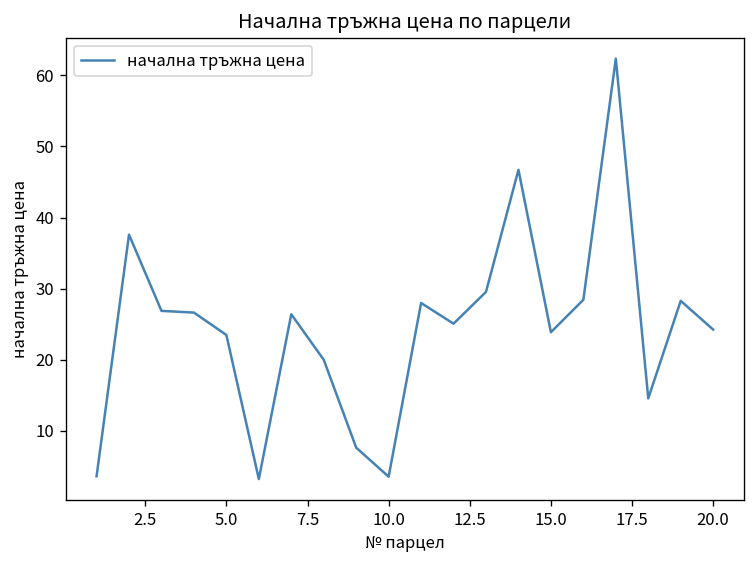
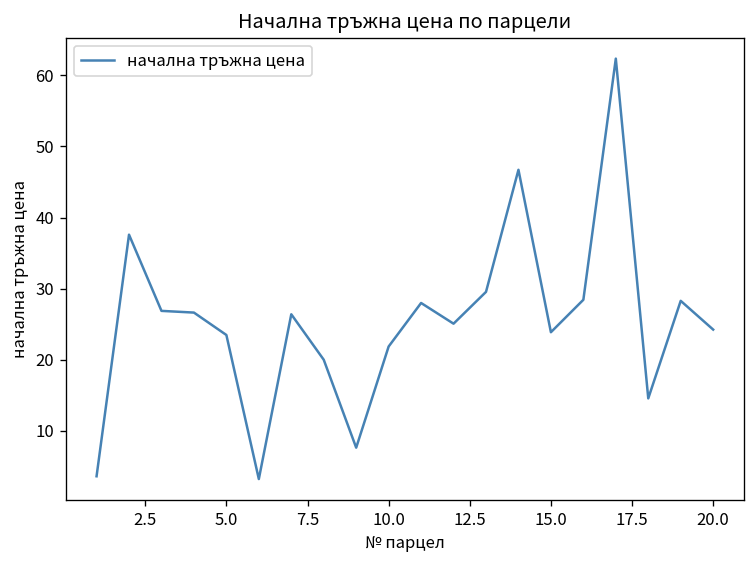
10.0: 4 -> 22
